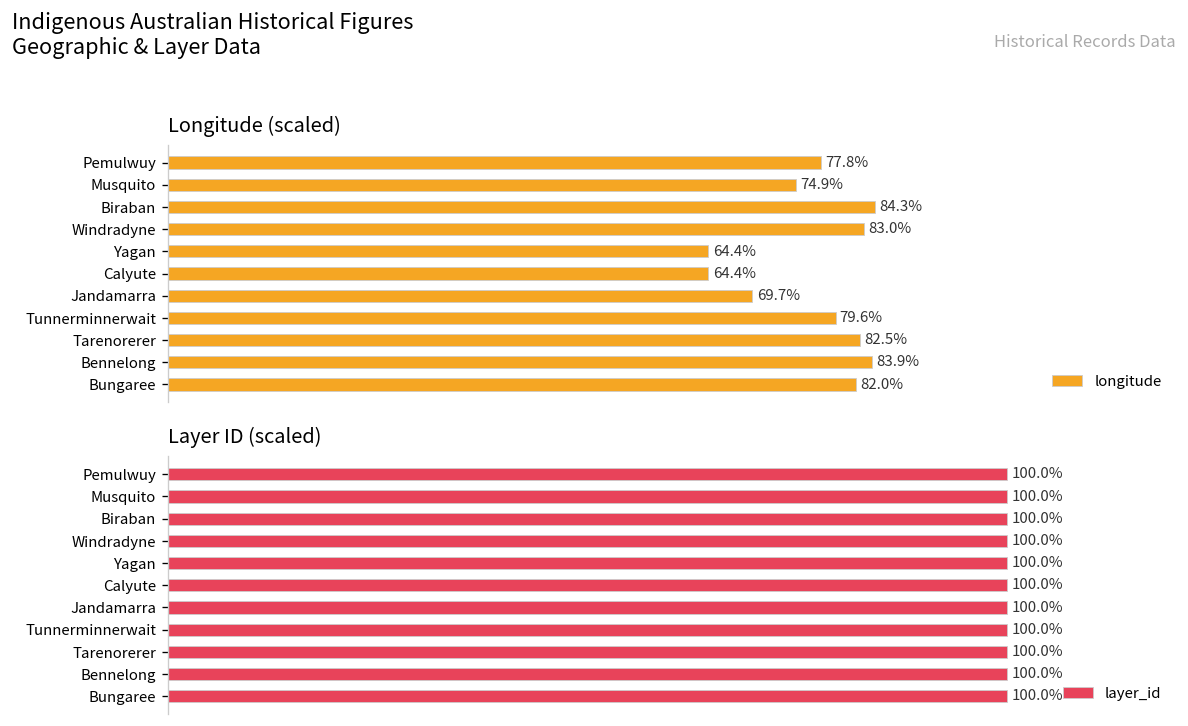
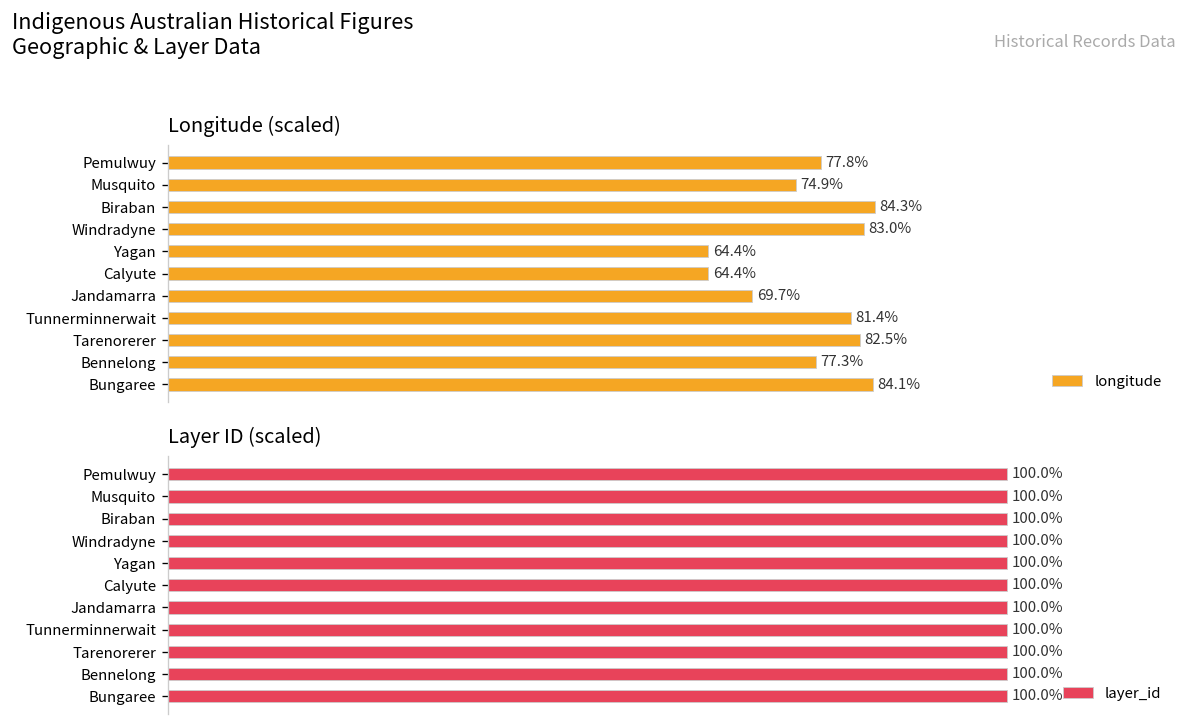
Longitude (scaled), Tunnerminnerwait: 79.6% -> 81.4%
Longitude (scaled), Bennelong: 83.9% -> 77.3%
Longitude (scaled), Bungaree: 82.0% -> 84.1%
